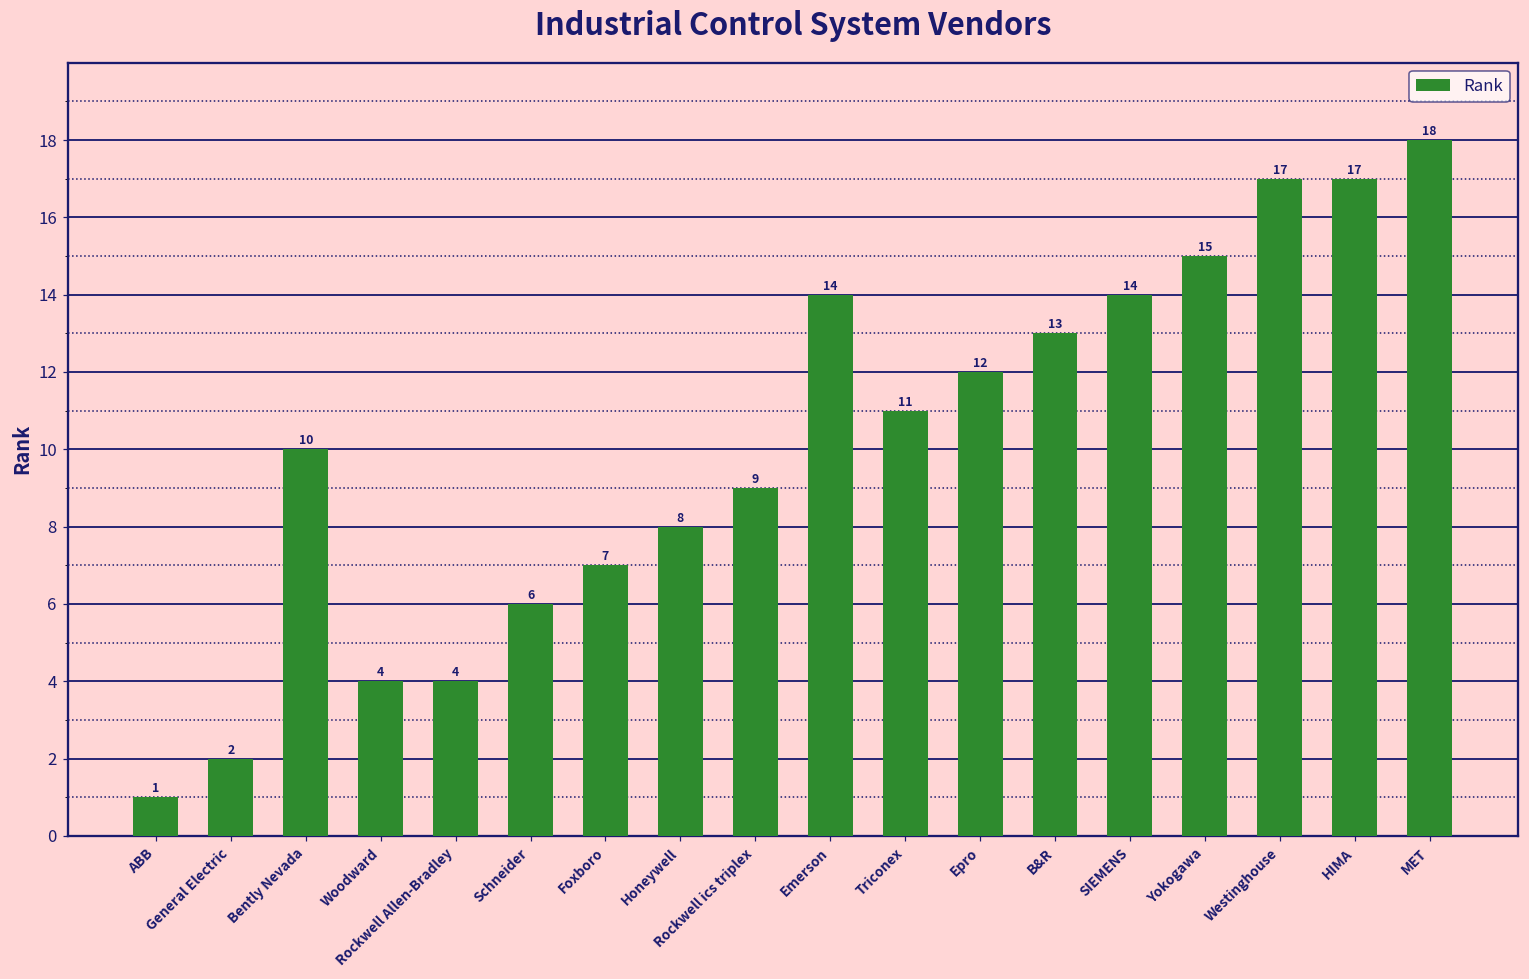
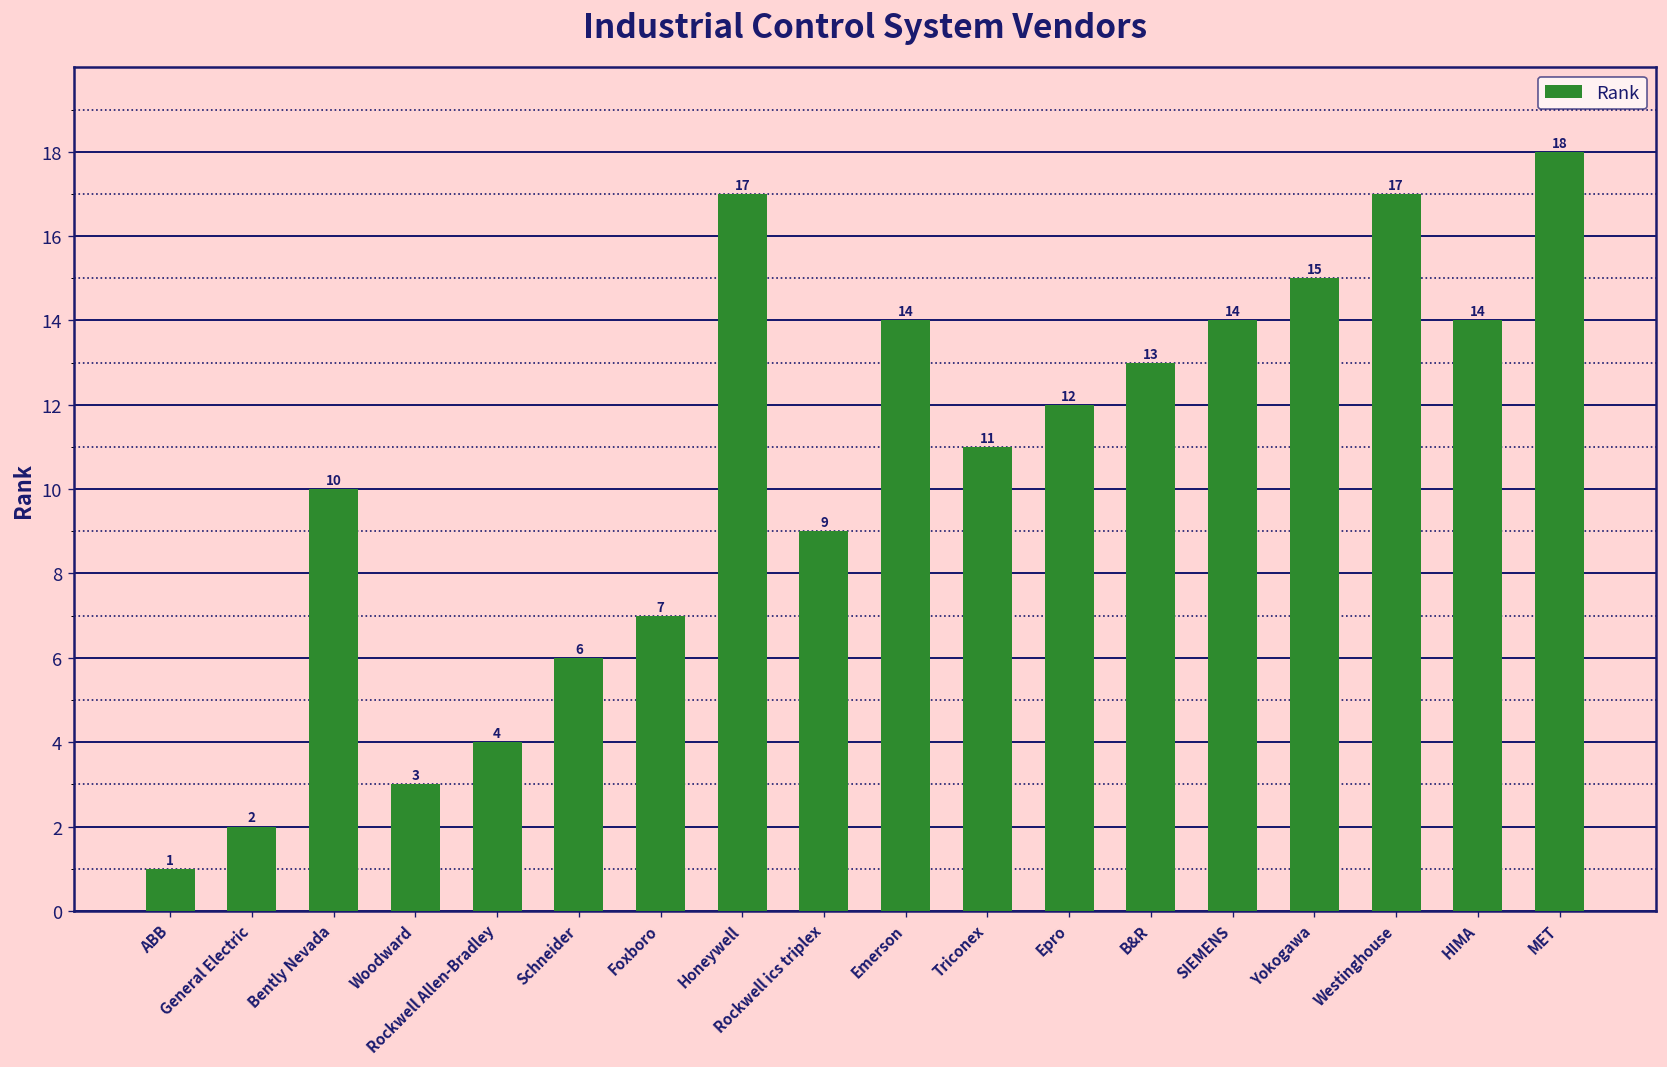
Woodward: 4 -> 3
Honeywell: 8 -> 17
HIMA: 17 -> 14
